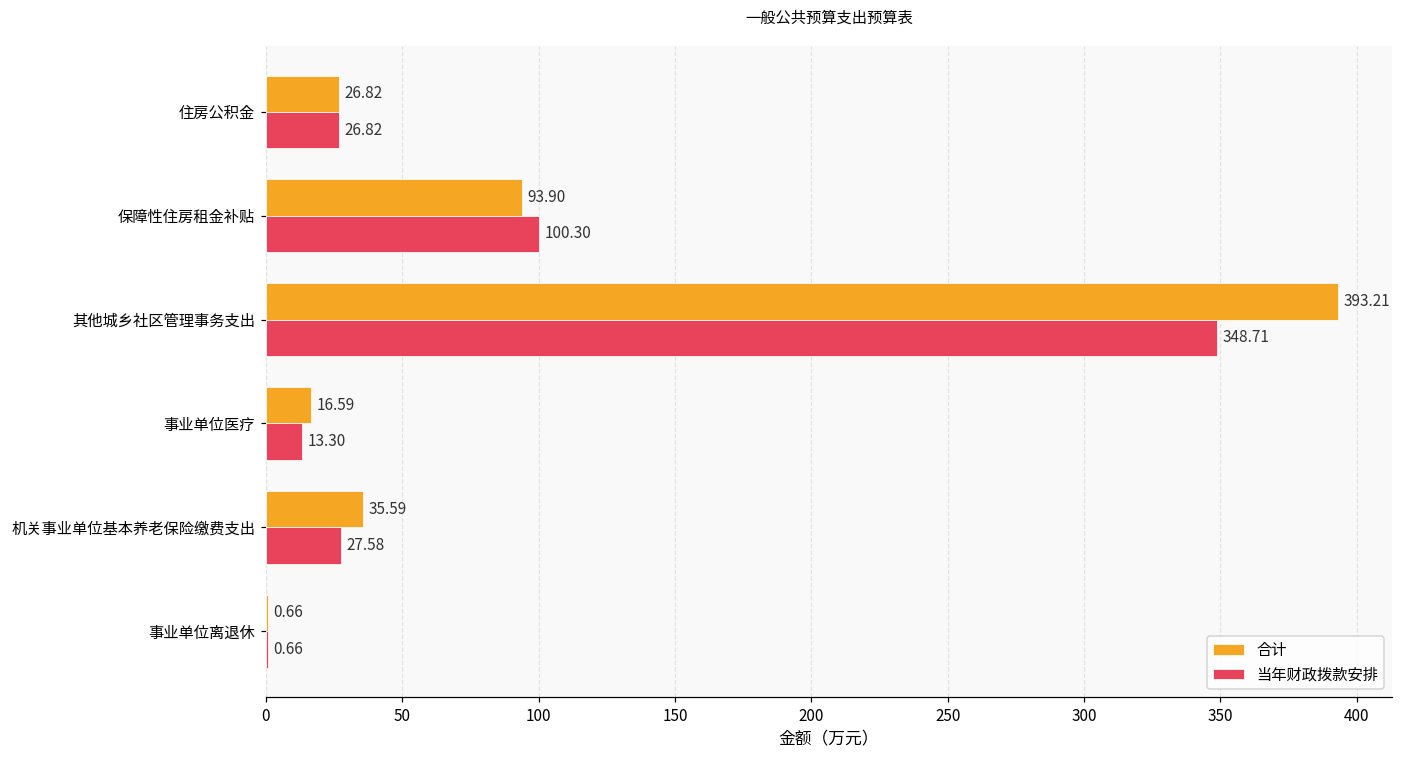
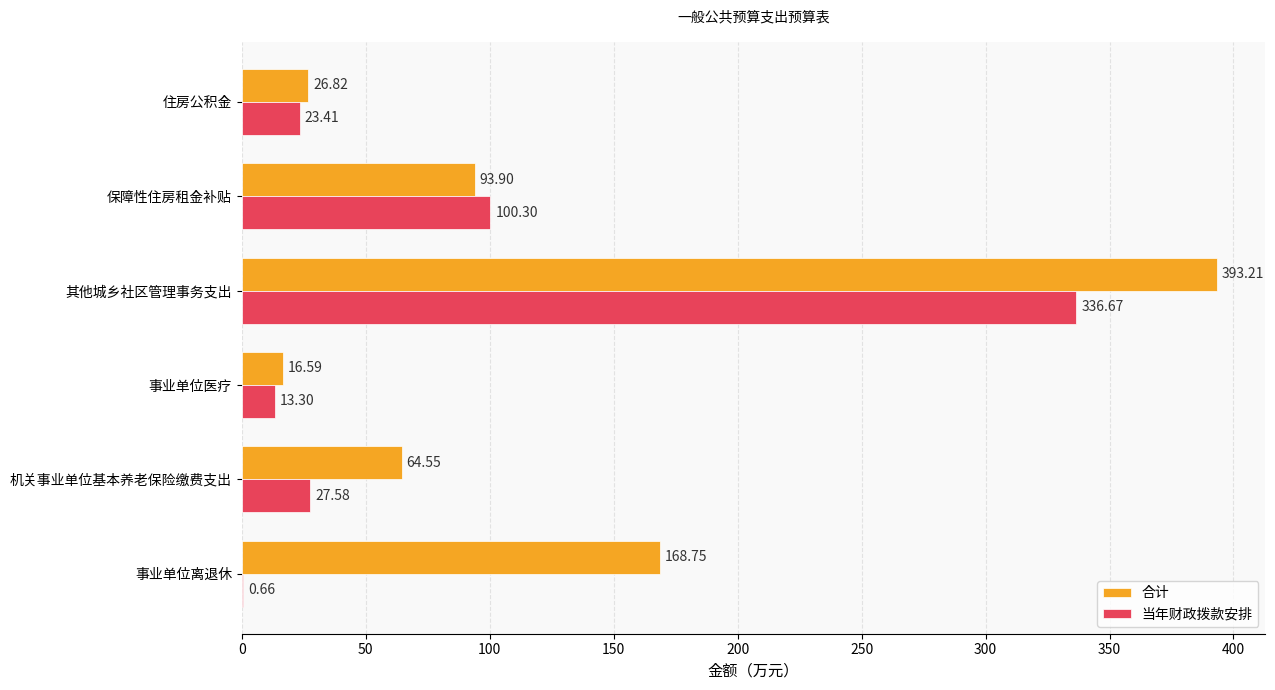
当年财政拨款安排, 住房公积金: 26.82 -> 23.41
当年财政拨款安排, 其他城乡社区管理事务支出: 348.71 -> 336.67
合计, 机关事业单位基本养老保险缴费支出: 35.59 -> 64.55
合计, 事业单位离退休: 0.66 -> 168.75
